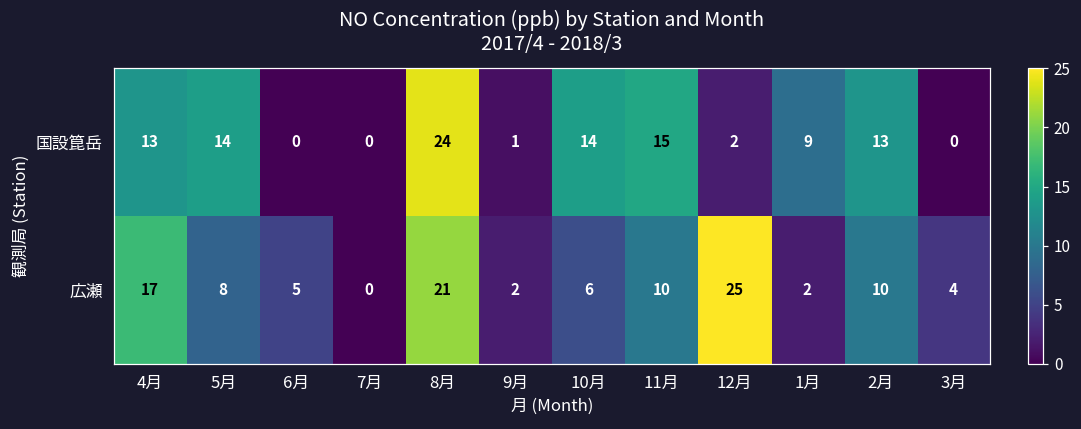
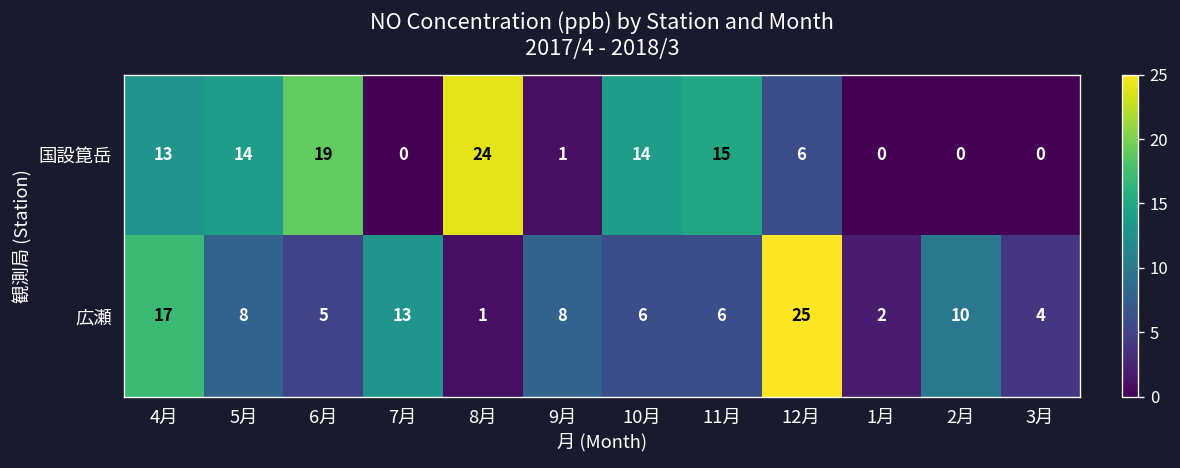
国設箟岳, 6月: 0 -> 19
国設箟岳, 12月: 2 -> 6
国設箟岳, 1月: 9 -> 0
国設箟岳, 2月: 13 -> 0
広瀬, 7月: 0 -> 13
広瀬, 8月: 21 -> 1
広瀬, 9月: 2 -> 8
広瀬, 11月: 10 -> 6
